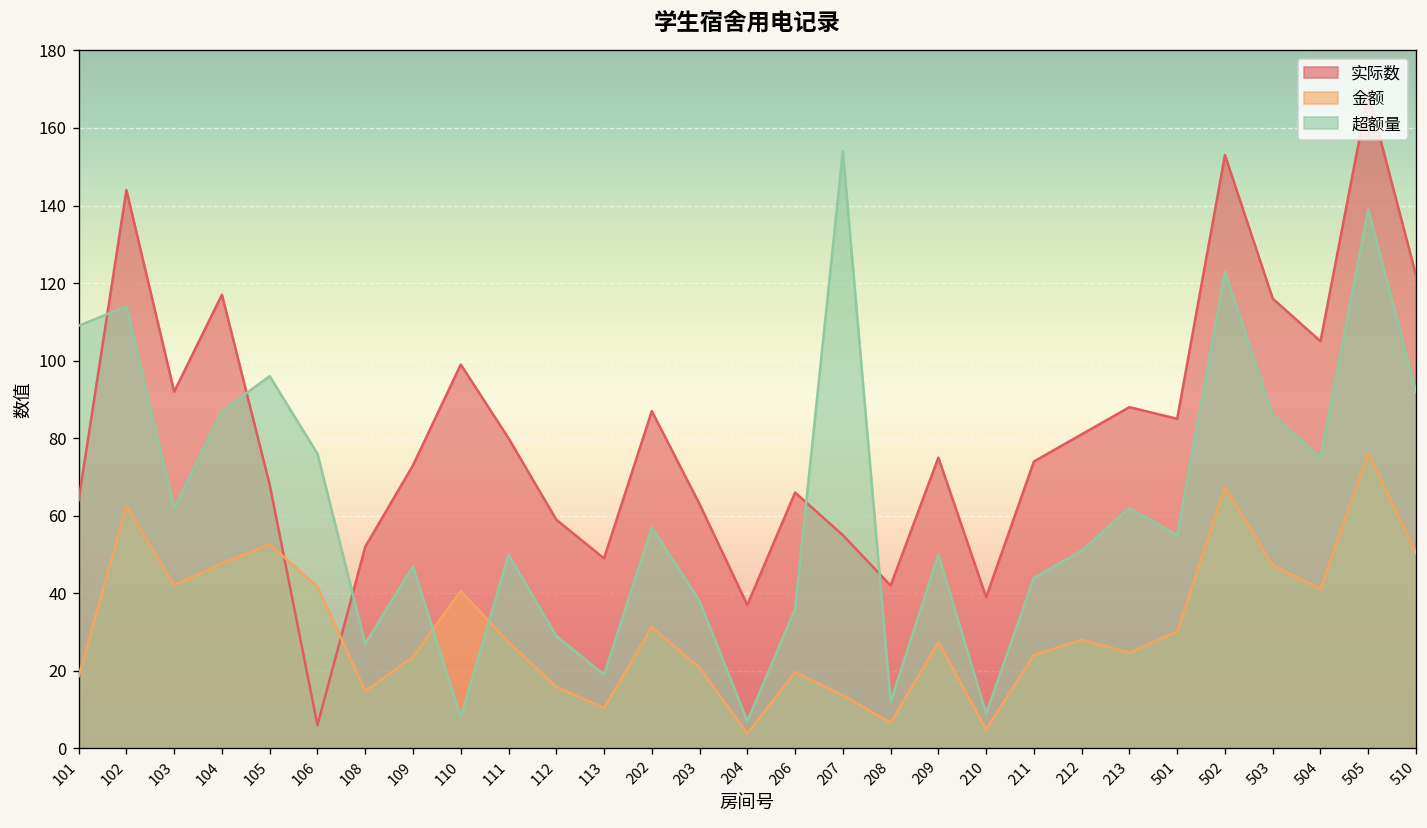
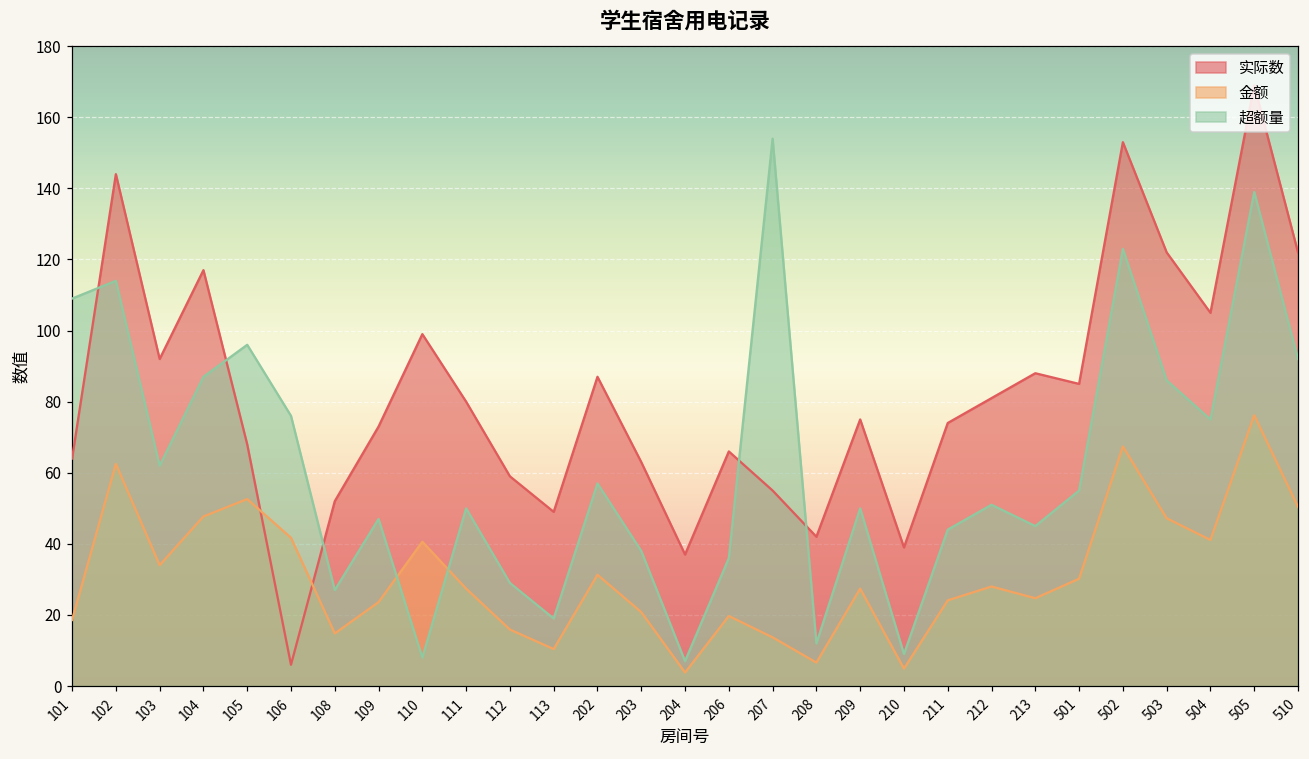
金额, 103: 42 -> 34
超额量, 213: 62 -> 45
实际数, 503: 116 -> 122
